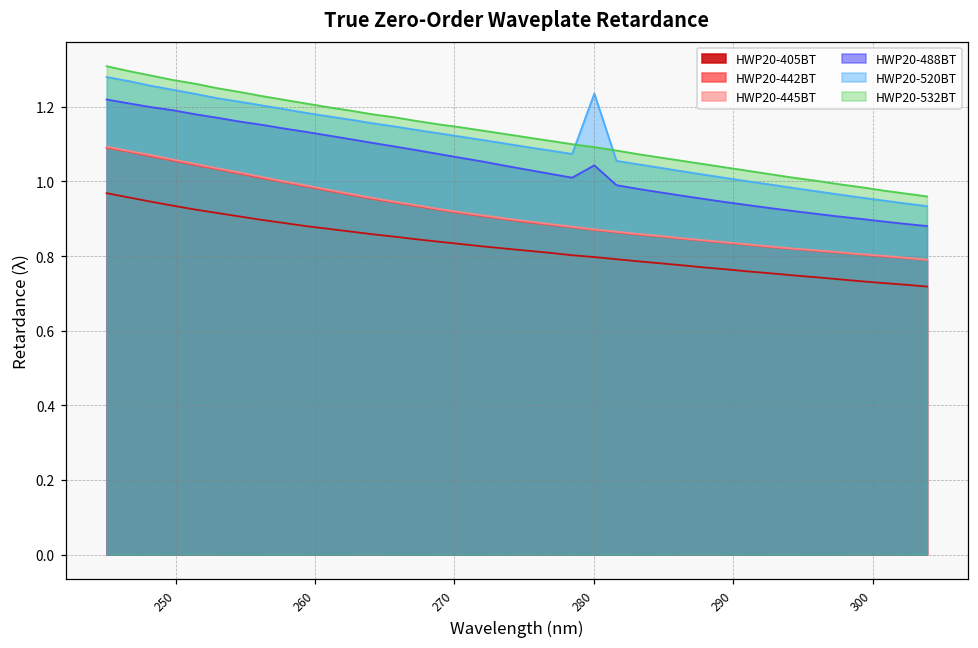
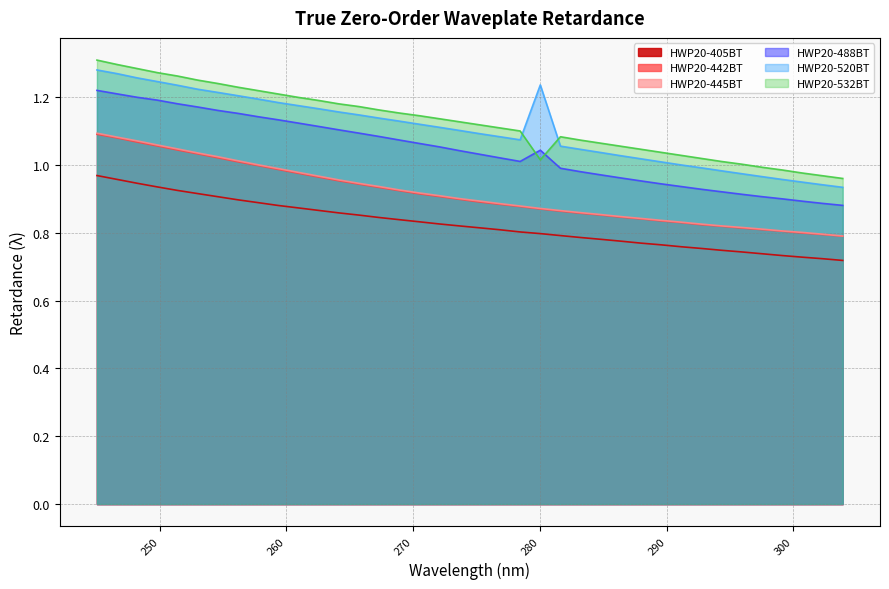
HWP20-532BT, 280: 1.09 -> 1.02
